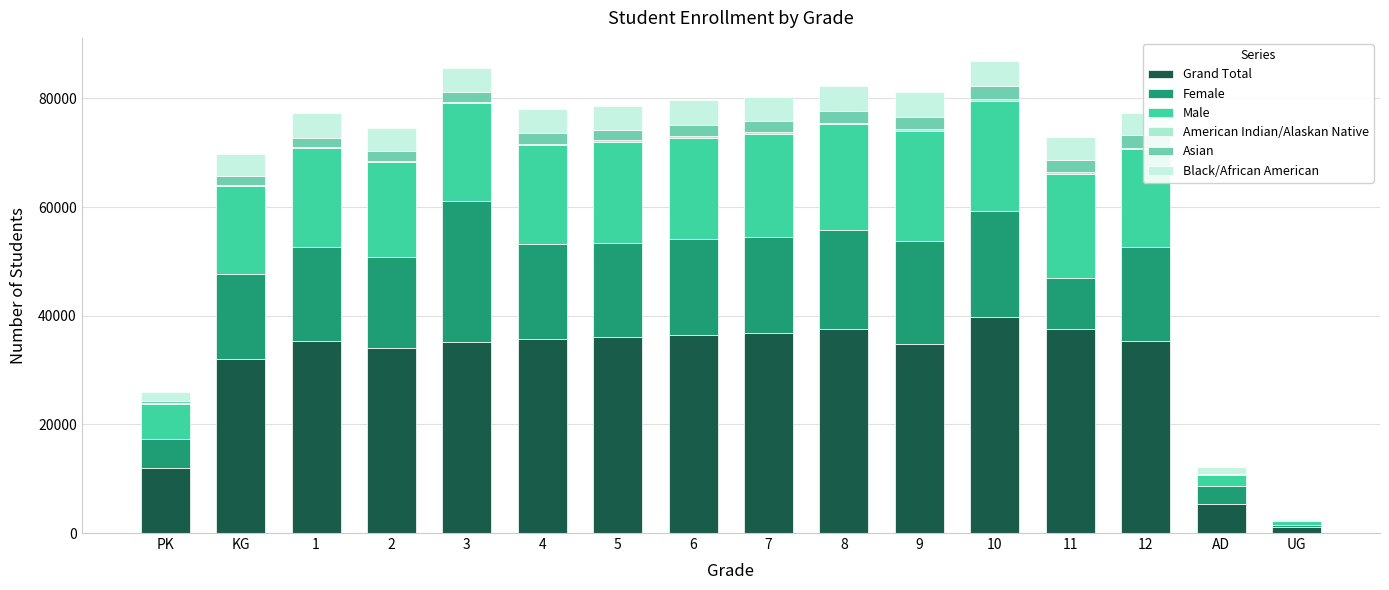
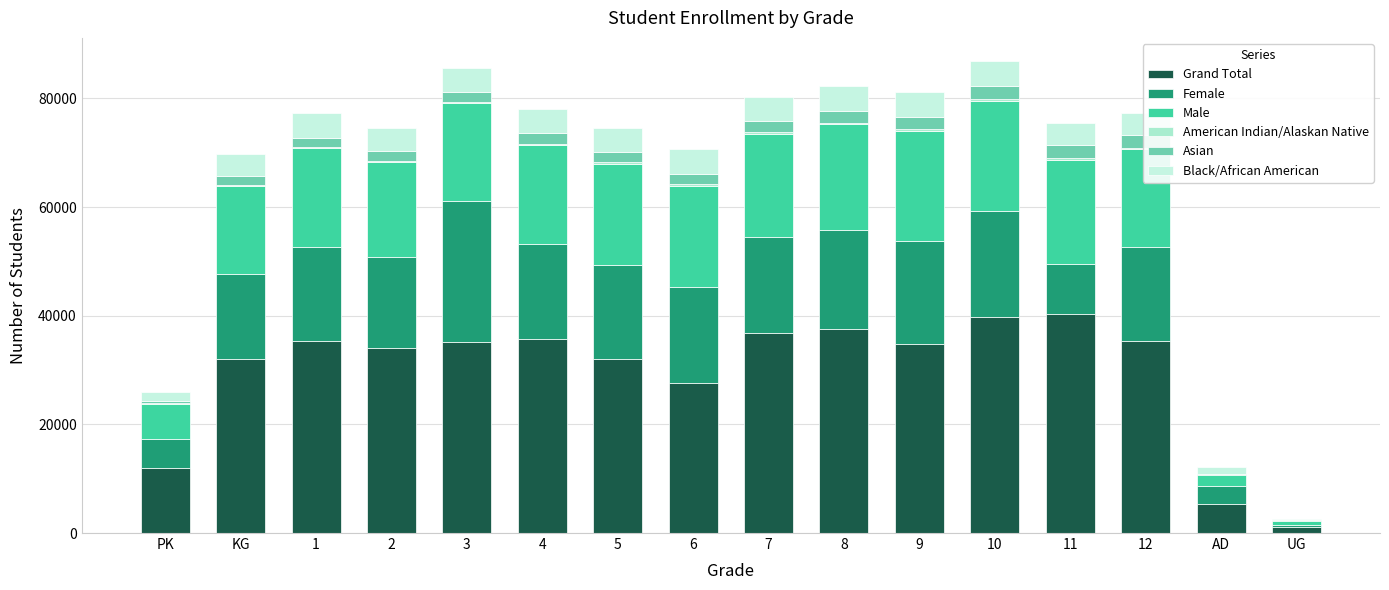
Grand Total, 5: 36000 -> 32000
Grand Total, 6: 36000 -> 28000
Grand Total, 11: 38000 -> 40000
